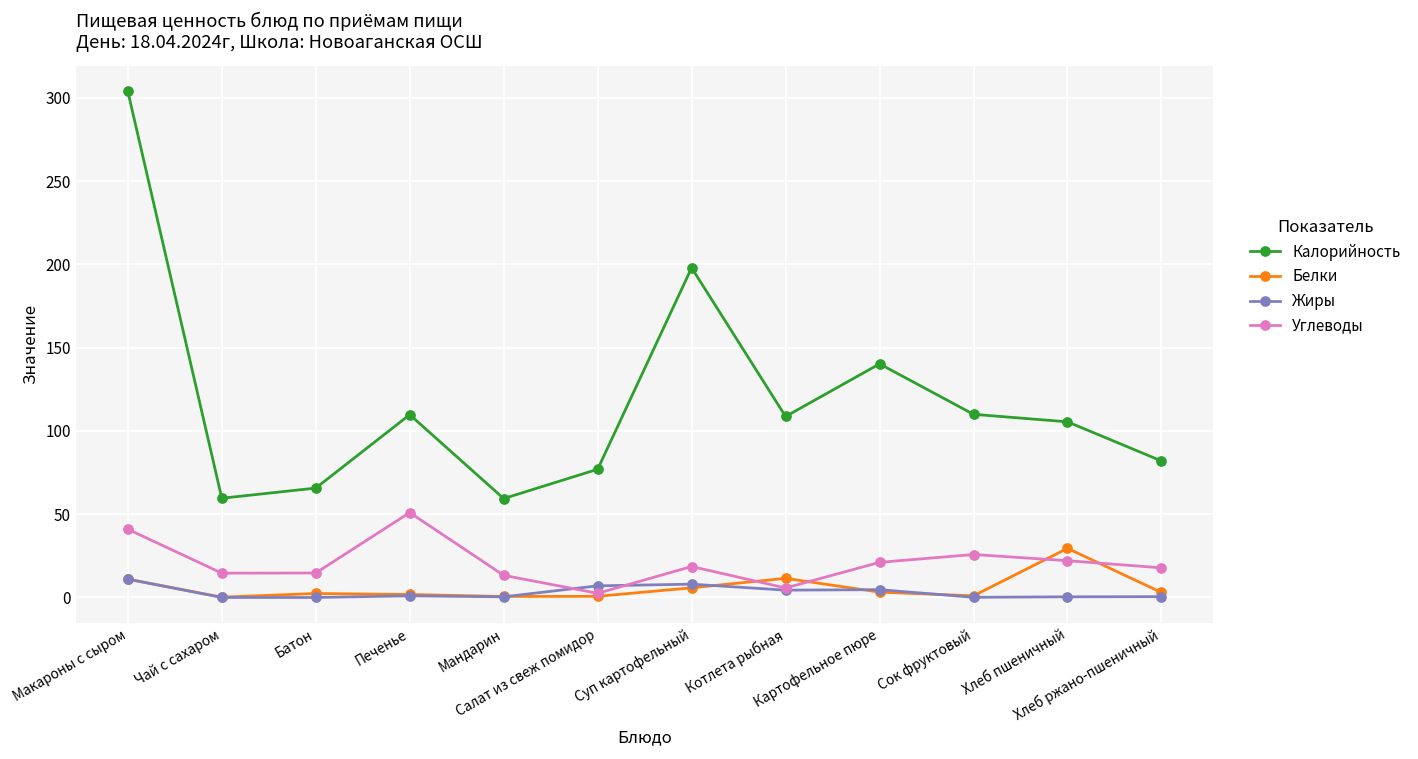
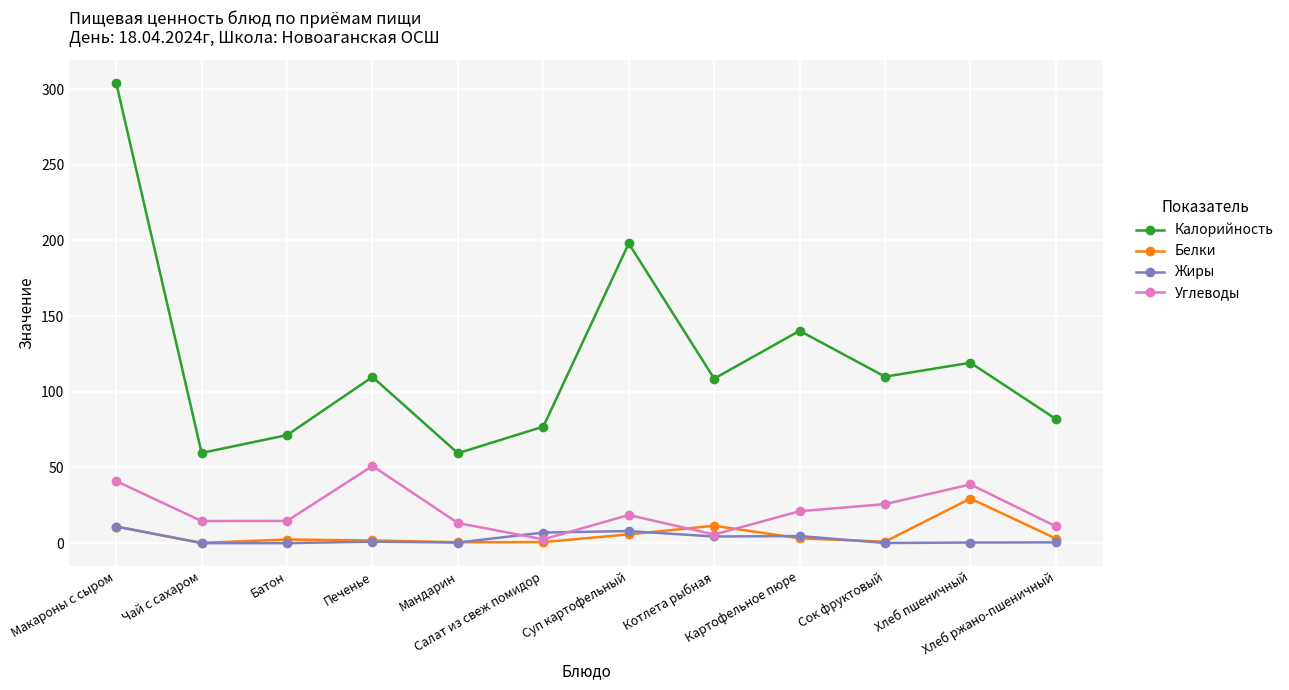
Калорийность, Батон: 66 -> 71
Калорийность, Хлеб пшеничный: 106 -> 119
Углеводы, Хлеб пшеничный: 22 -> 39
Углеводы, Хлеб ржано-пшеничный: 18 -> 11
